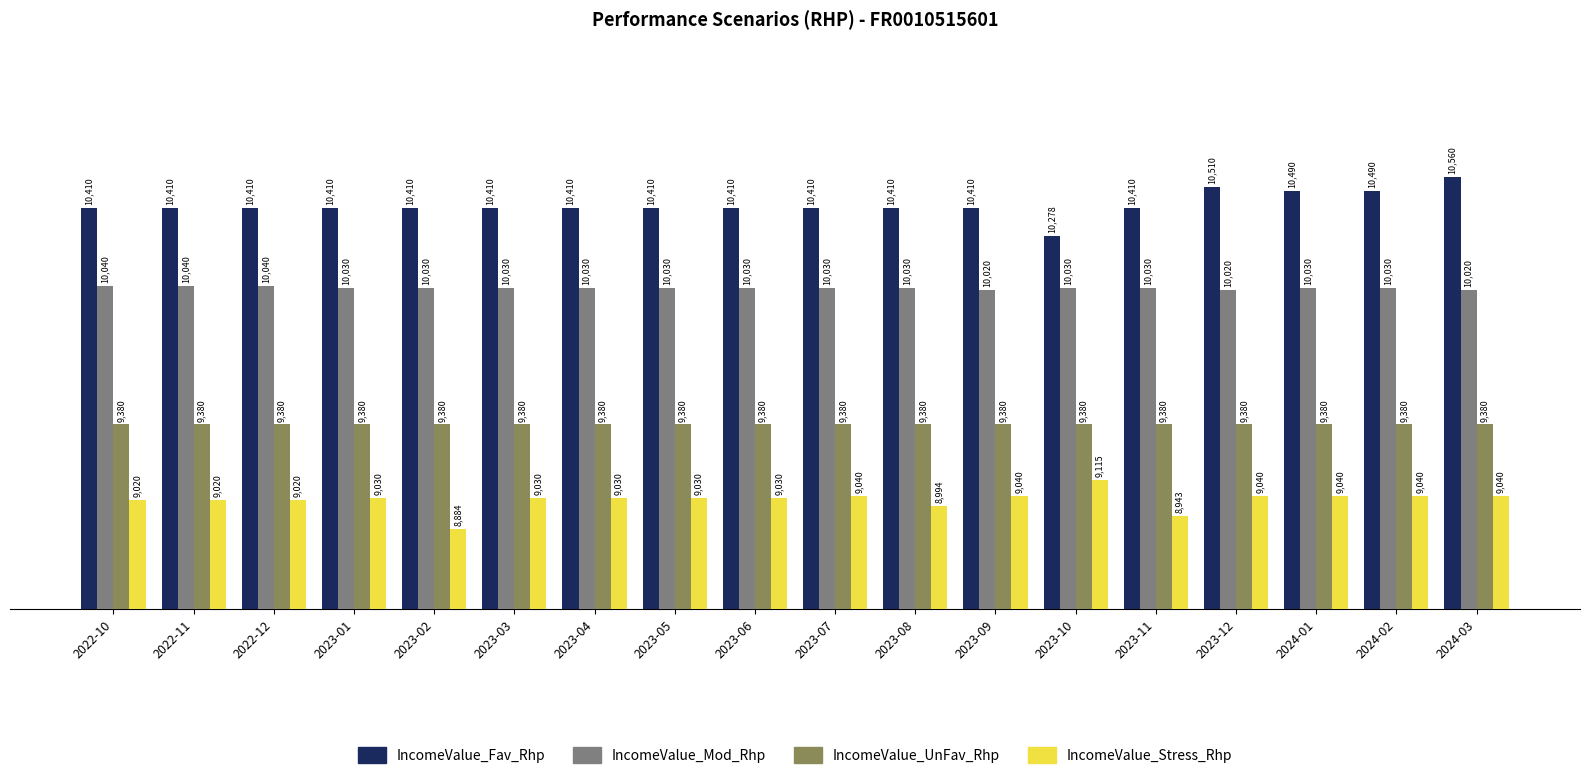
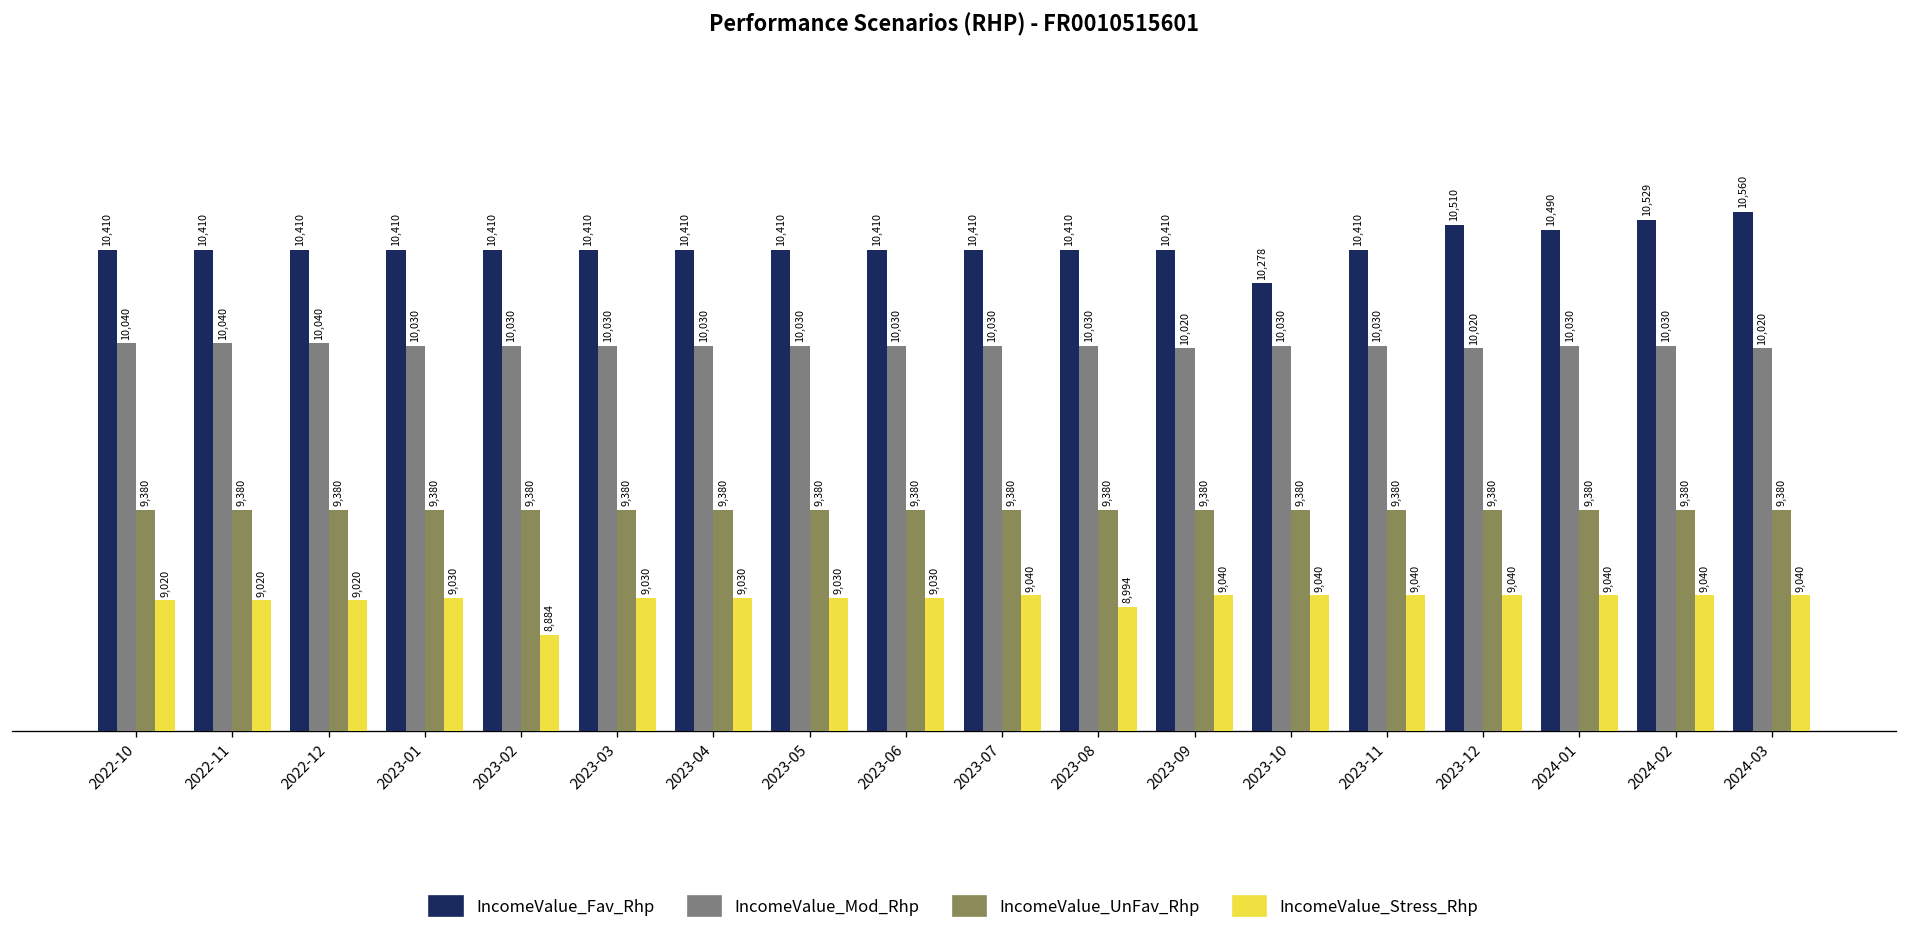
IncomeValue_Stress_Rhp, 2023-10: 9,115 -> 9,040
IncomeValue_Stress_Rhp, 2023-11: 8,943 -> 9,040
IncomeValue_Fav_Rhp, 2024-02: 10,490 -> 10,529
